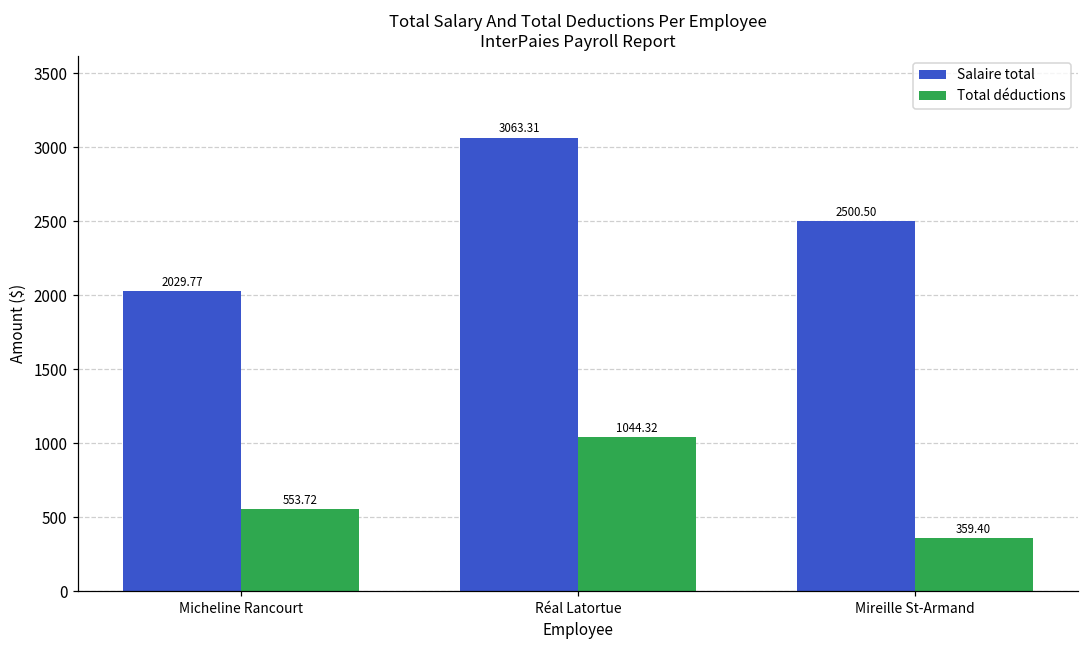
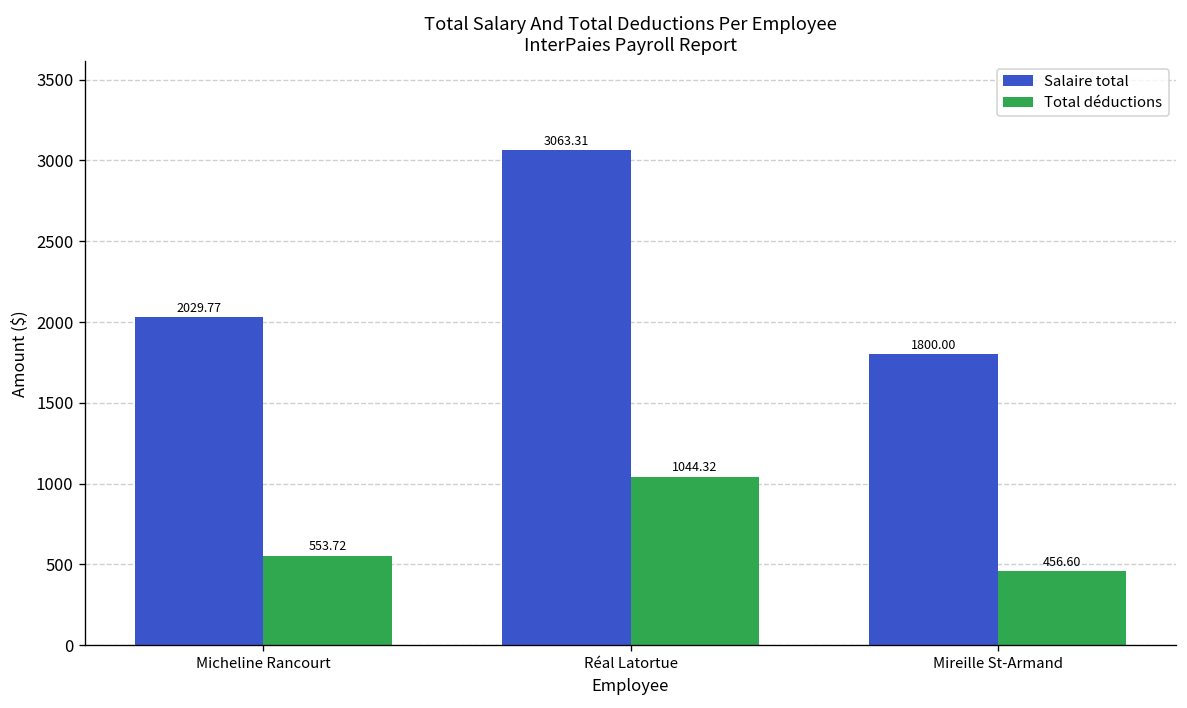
Salaire total, Mireille St-Armand: 2500.50 -> 1800.00
Total déductions, Mireille St-Armand: 359.40 -> 456.60
